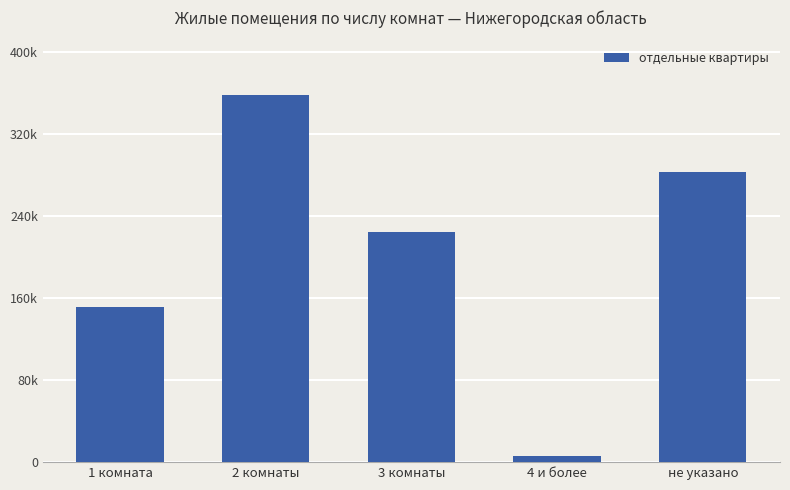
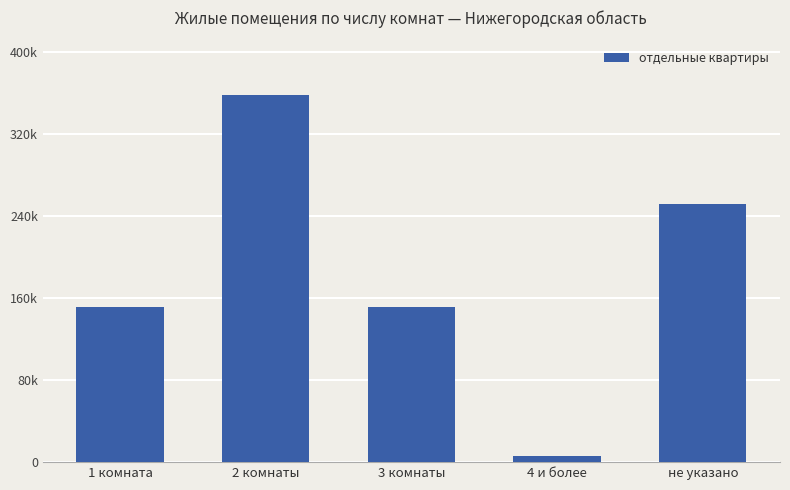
3 комнаты: 224000 -> 151000
не указано: 283000 -> 252000
